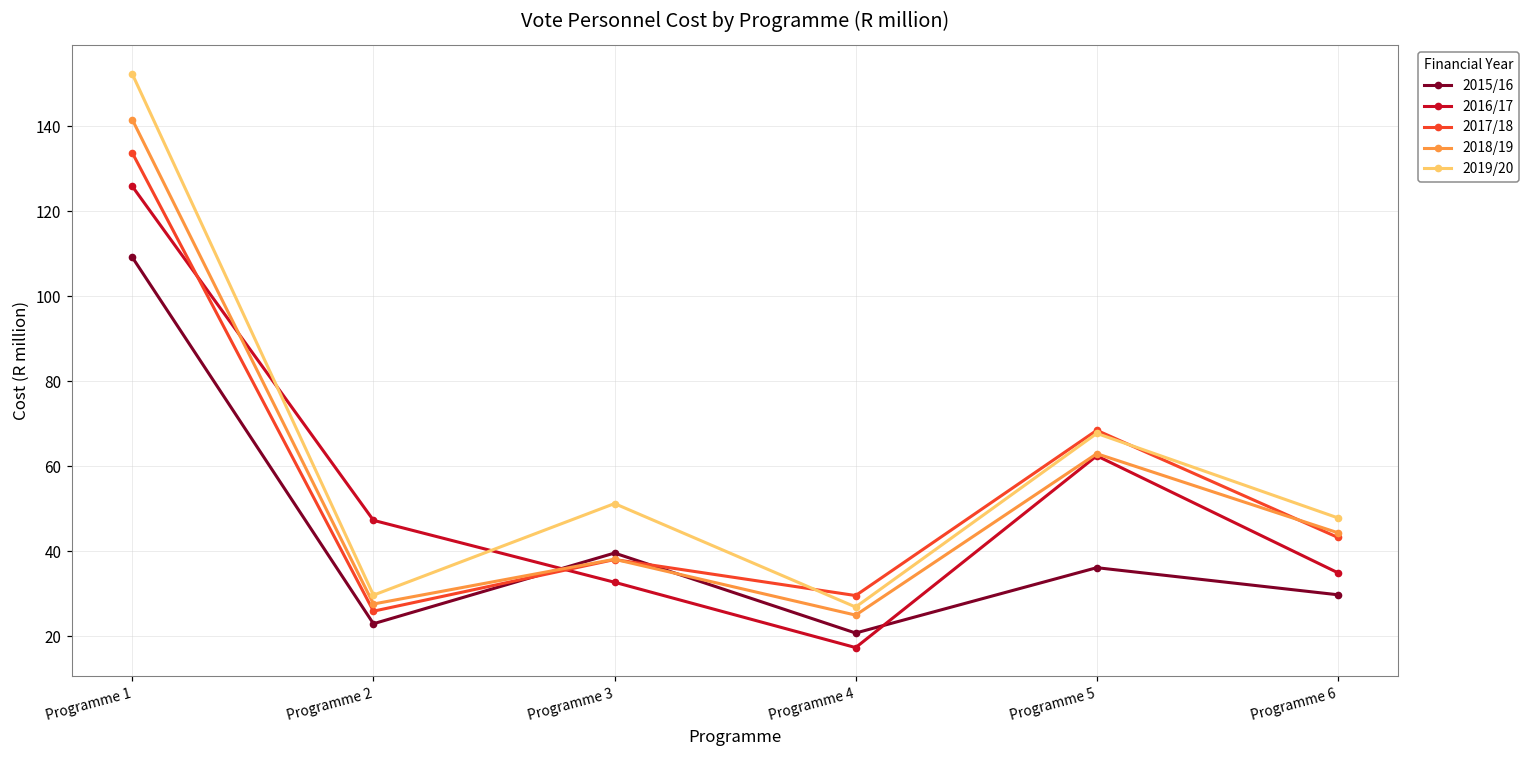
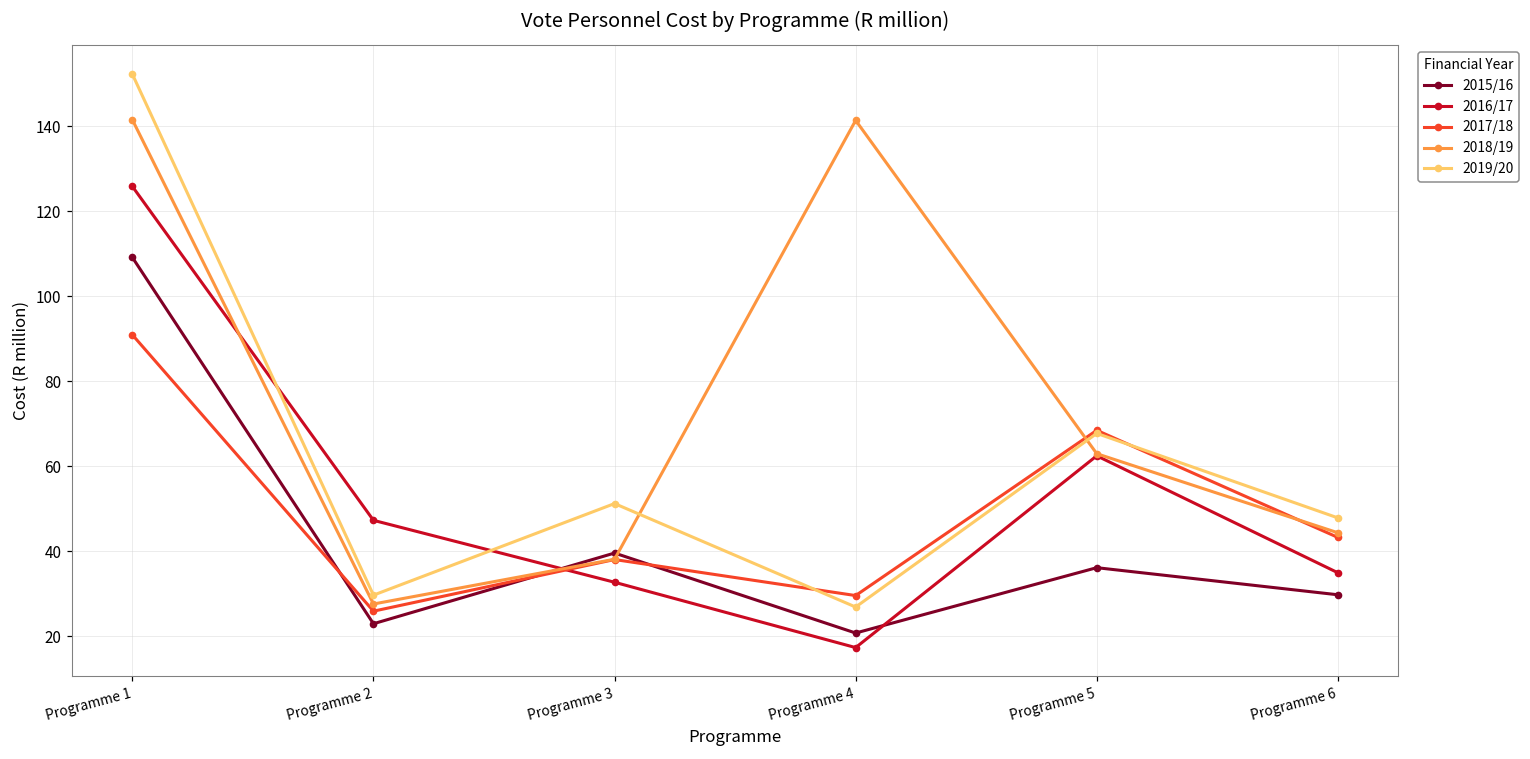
2017/18, Programme 1: 134 -> 91
2018/19, Programme 4: 25 -> 141
